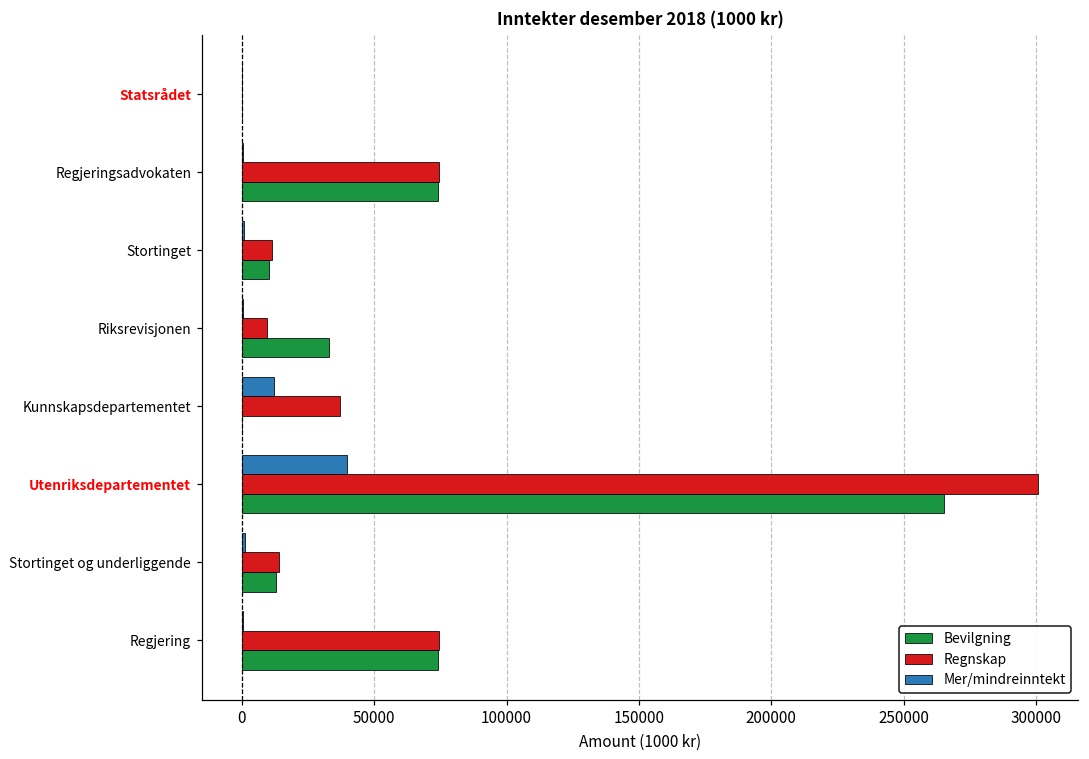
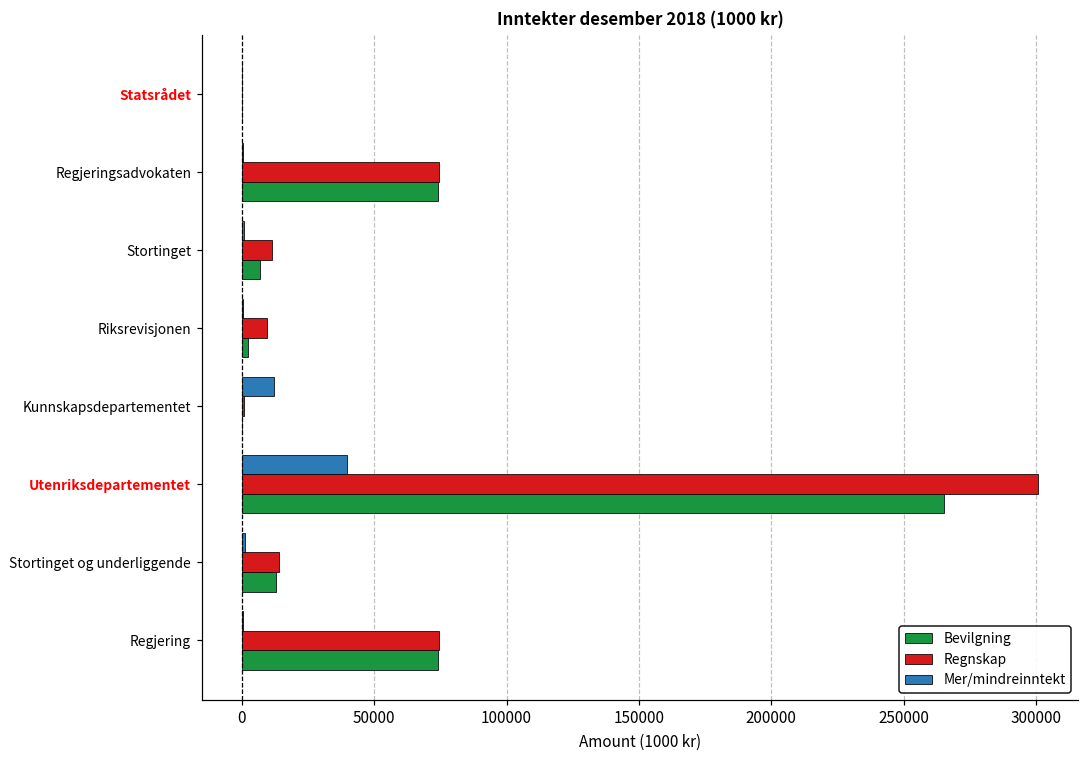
Bevilgning, Stortinget: 10000 -> 7000
Bevilgning, Riksrevisjonen: 33000 -> 3000
Regnskap, Kunnskapsdepartementet: 37000 -> 1000
